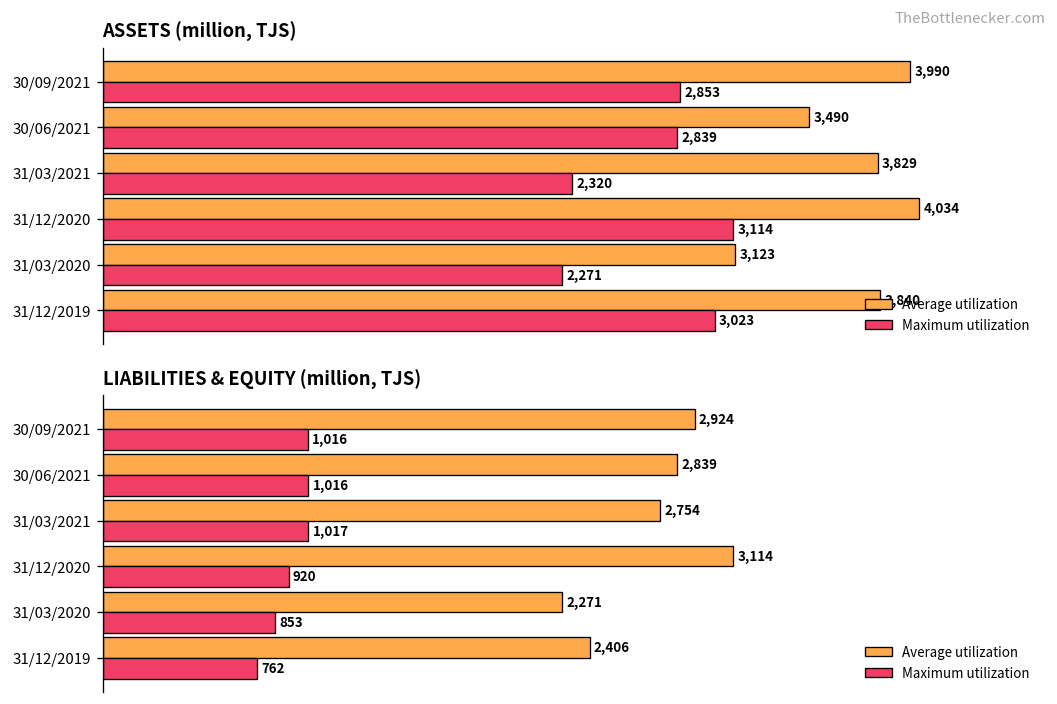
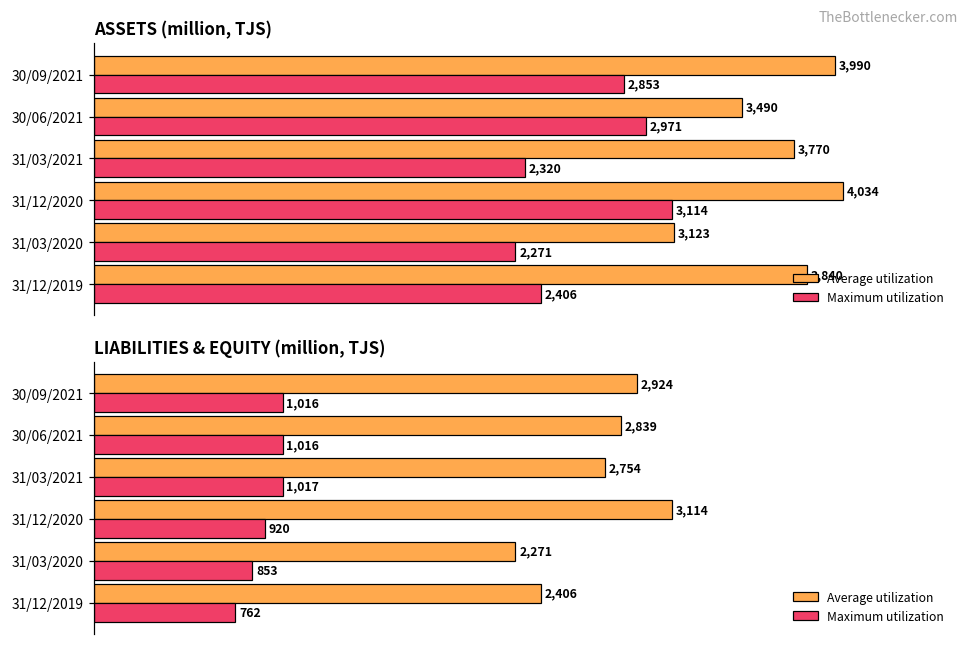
ASSETS (million, TJS), Maximum utilization, 30/06/2021: 2,839 -> 2,971
ASSETS (million, TJS), Average utilization, 31/03/2021: 3,829 -> 3,770
ASSETS (million, TJS), Maximum utilization, 31/12/2019: 3,023 -> 2,406
